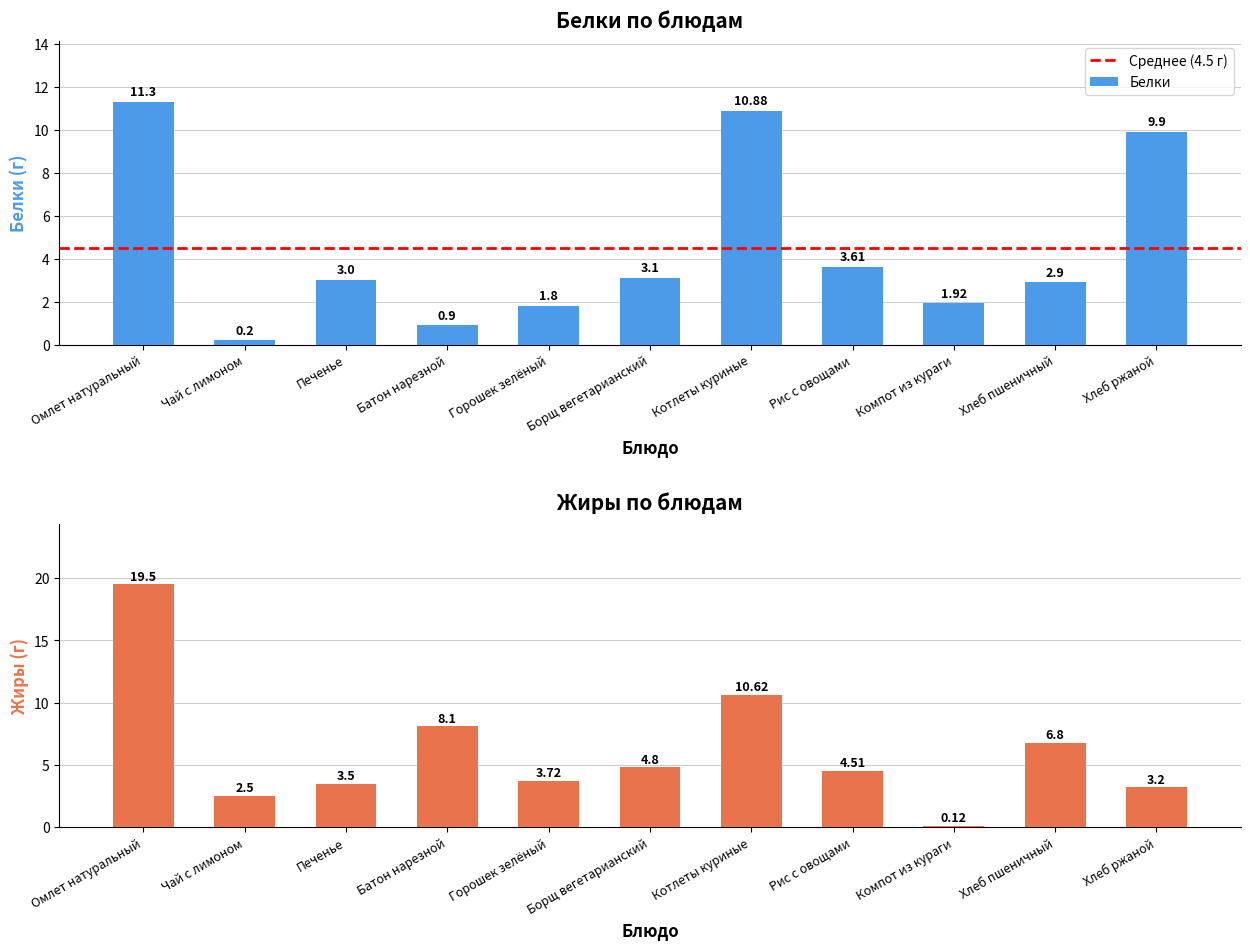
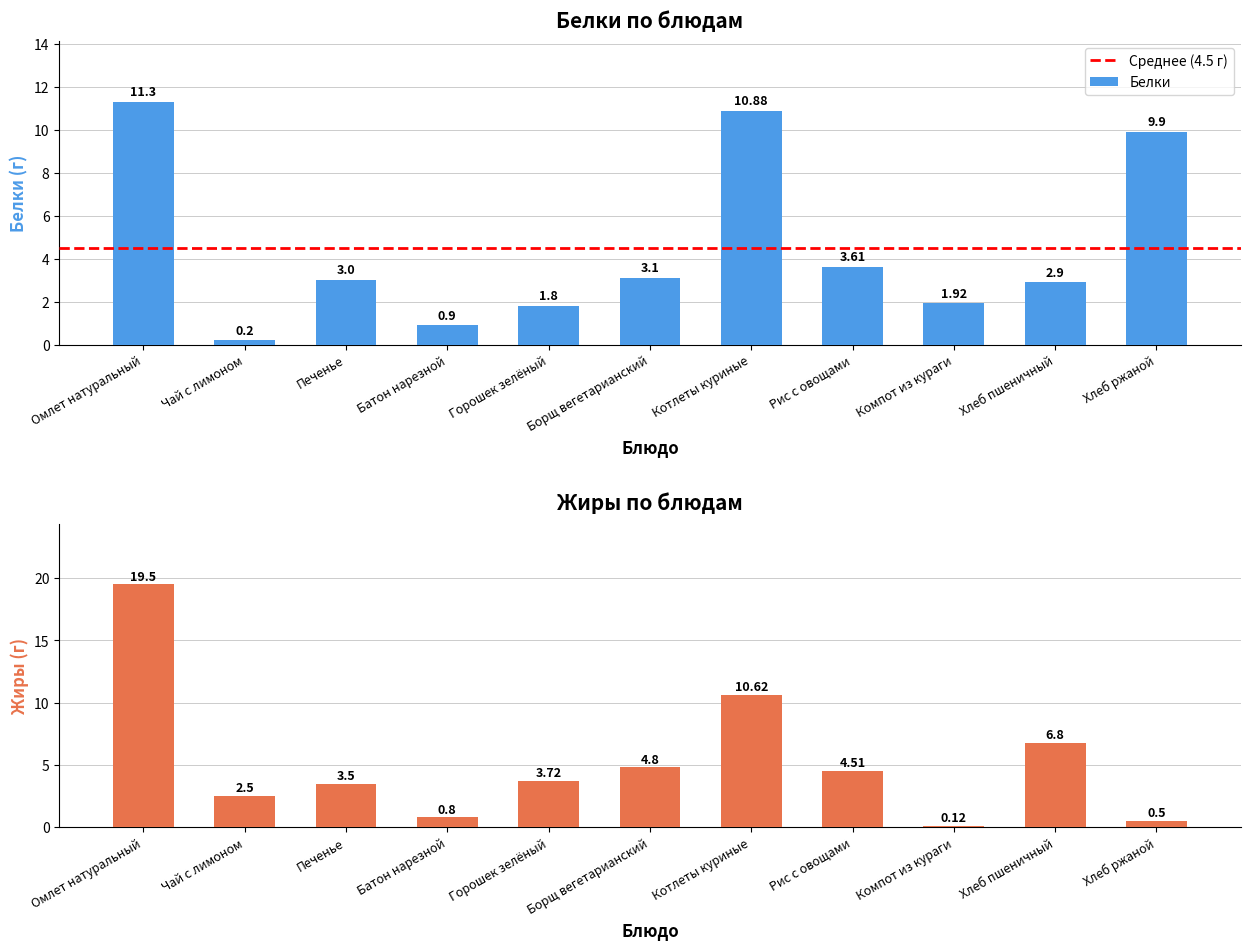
Жиры по блюдам, Батон нарезной: 8.1 -> 0.8
Жиры по блюдам, Хлеб ржаной: 3.2 -> 0.5
